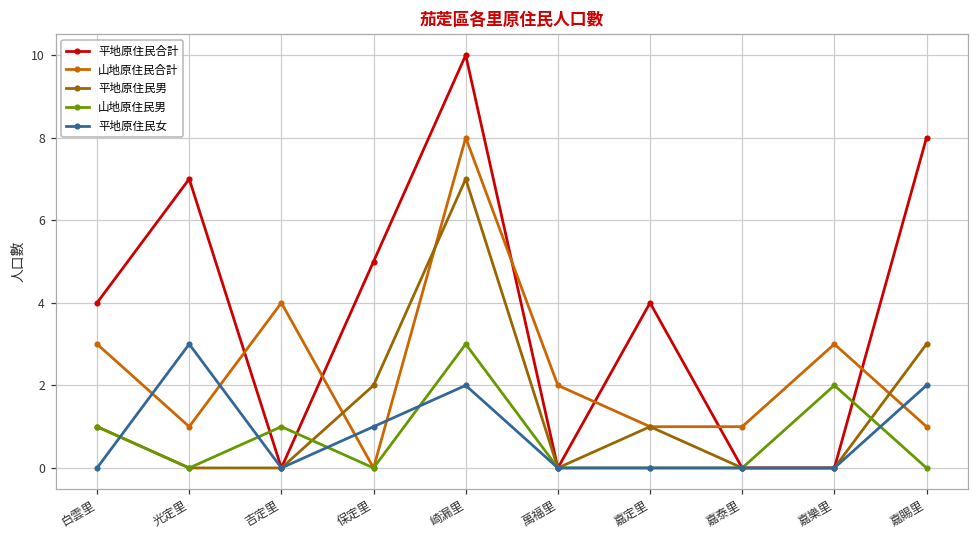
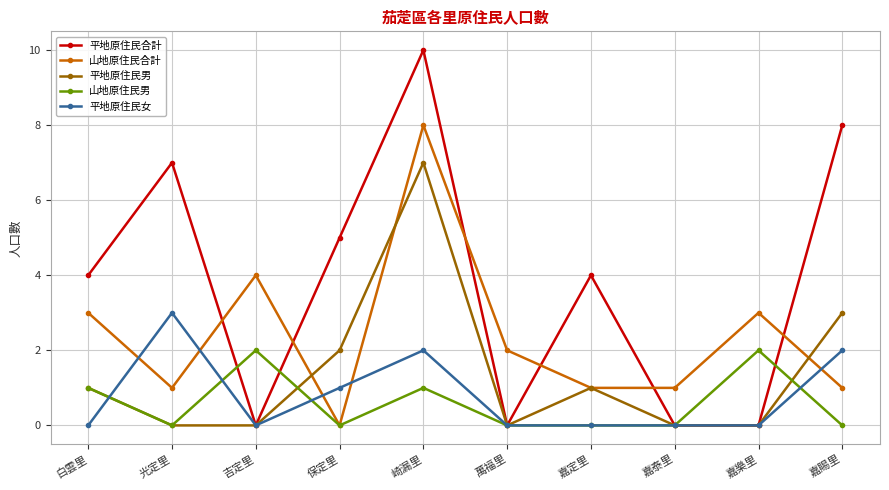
山地原住民男, 吉定里: 1 -> 2
山地原住民男, 崎漏里: 3 -> 1
